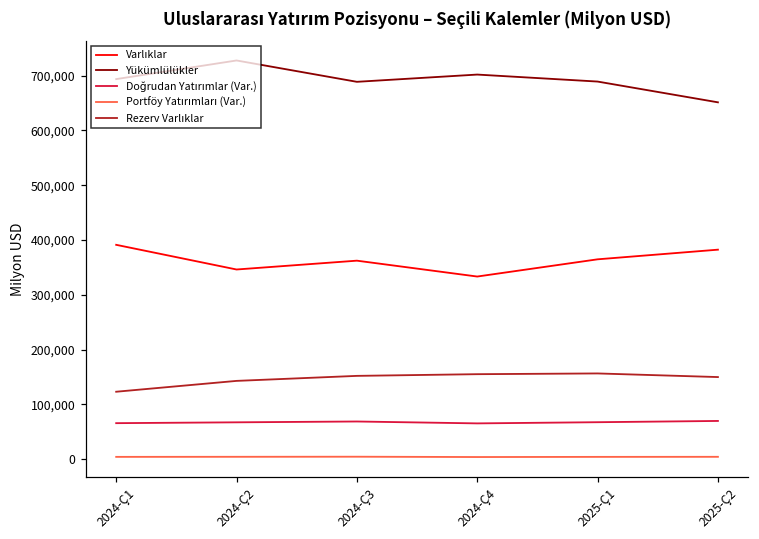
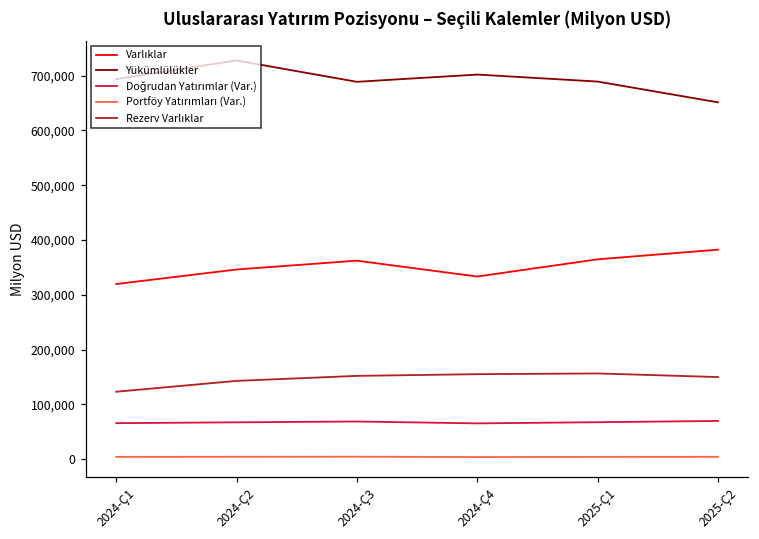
Varlıklar, 2024-Ç1: 390,000 -> 320,000
